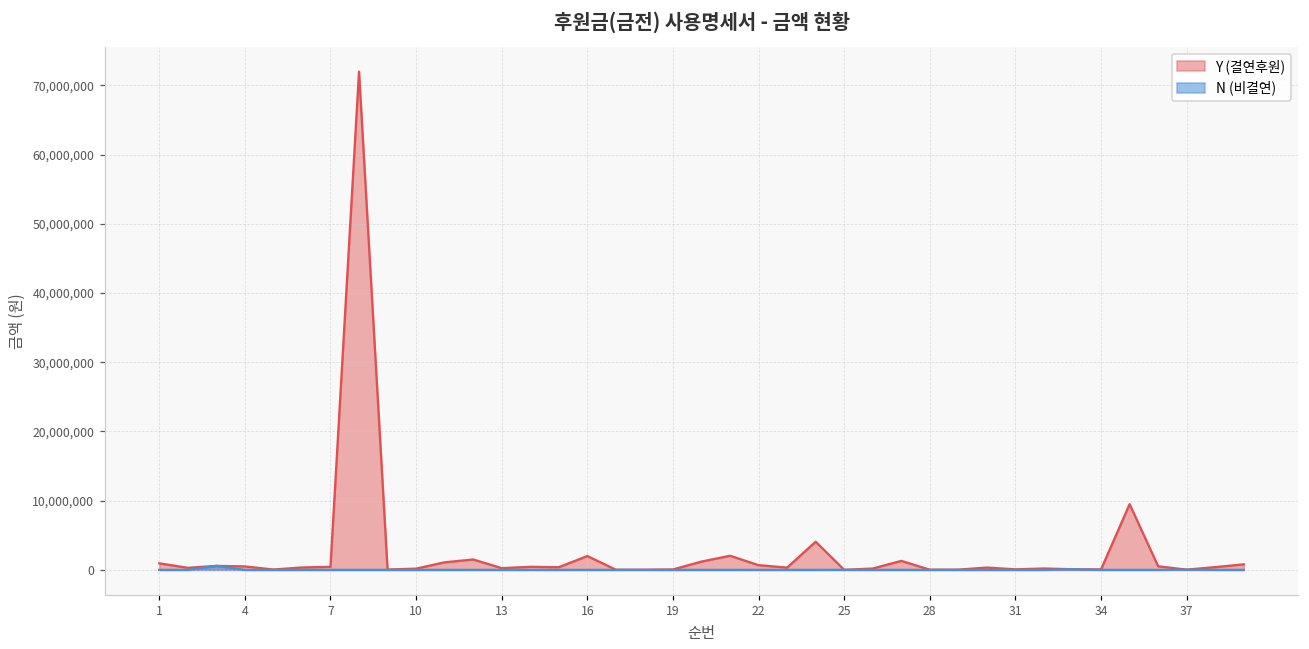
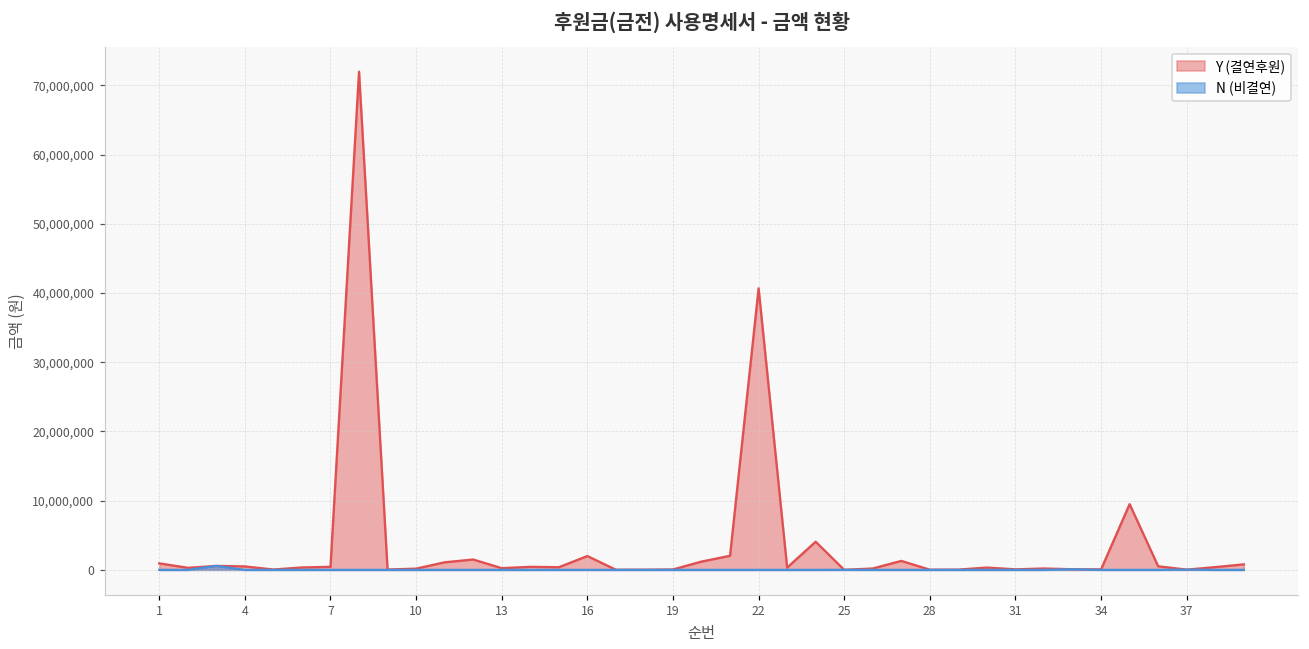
Y (결연후원), 22: 1,000,000 -> 41,000,000
